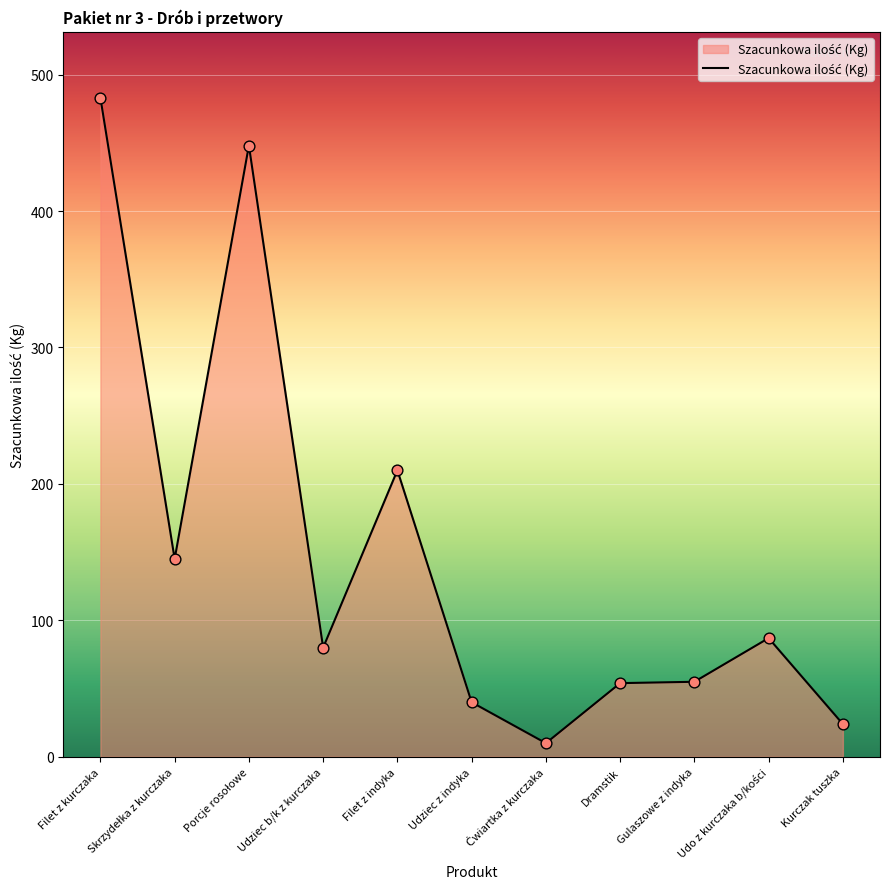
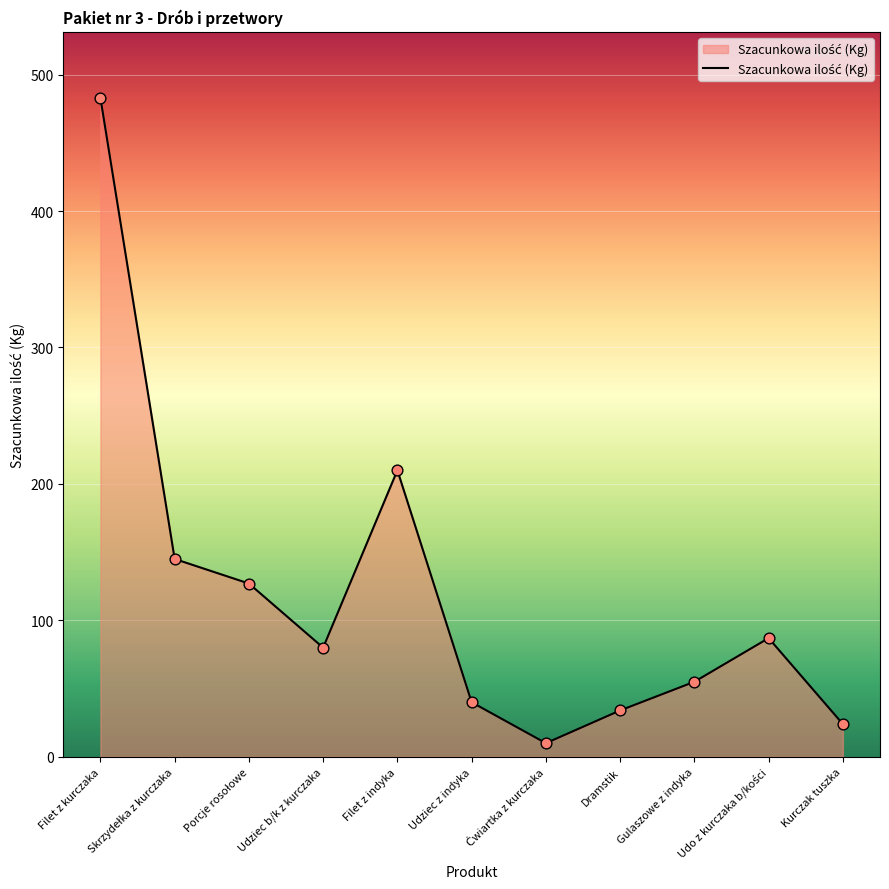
Porcje rosołowe: 448 -> 127
Dramstik: 54 -> 34
